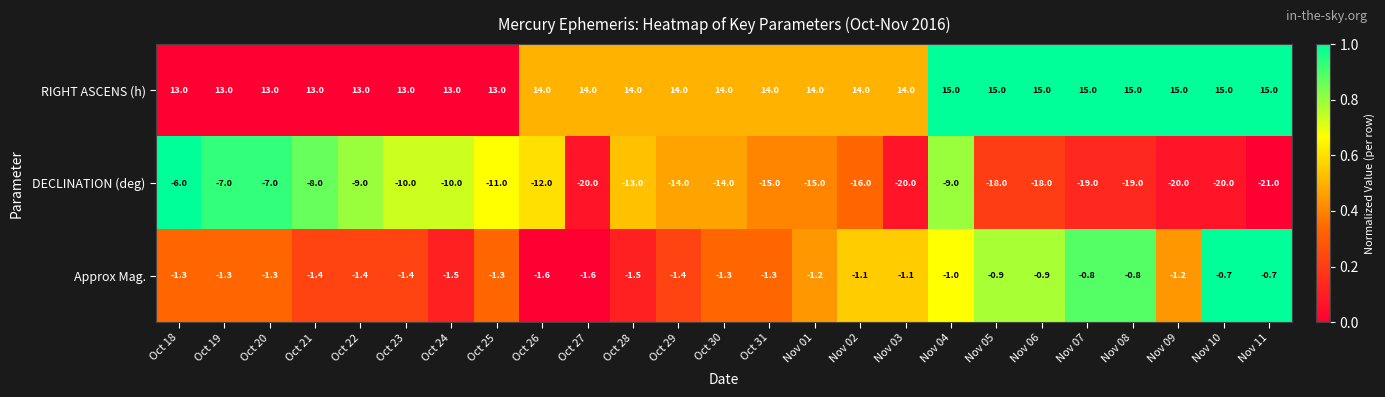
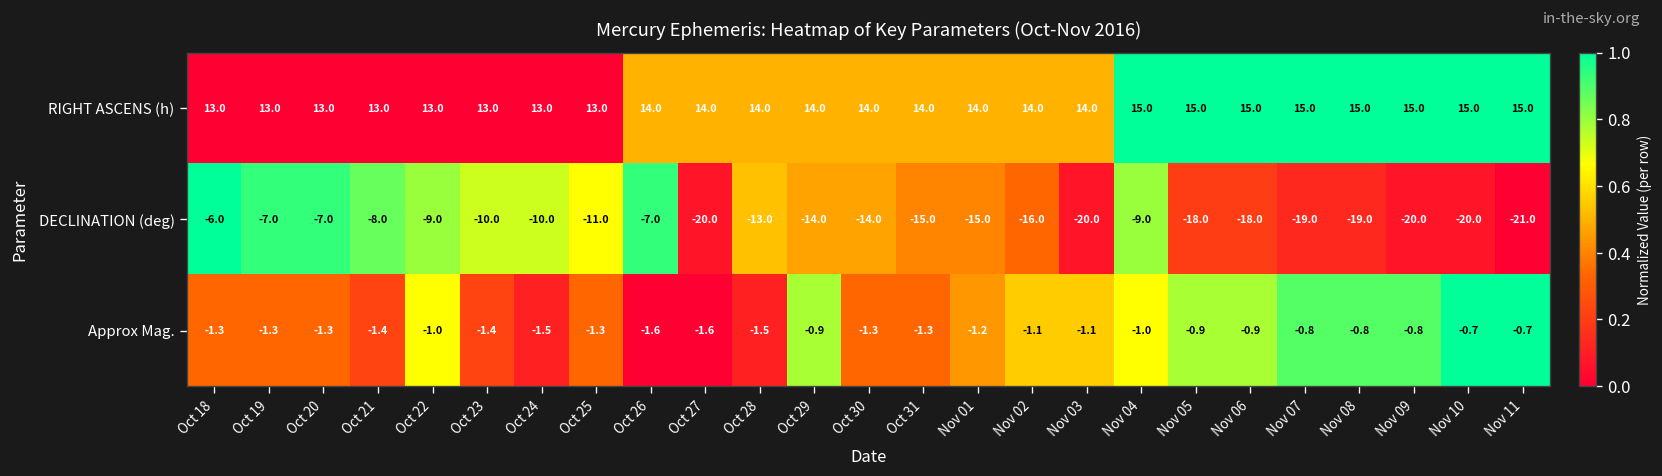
DECLINATION (deg), Oct 26: -12.0 -> -7.0
Approx Mag., Oct 22: -1.4 -> -1.0
Approx Mag., Oct 29: -1.4 -> -0.9
Approx Mag., Nov 09: -1.2 -> -0.8
